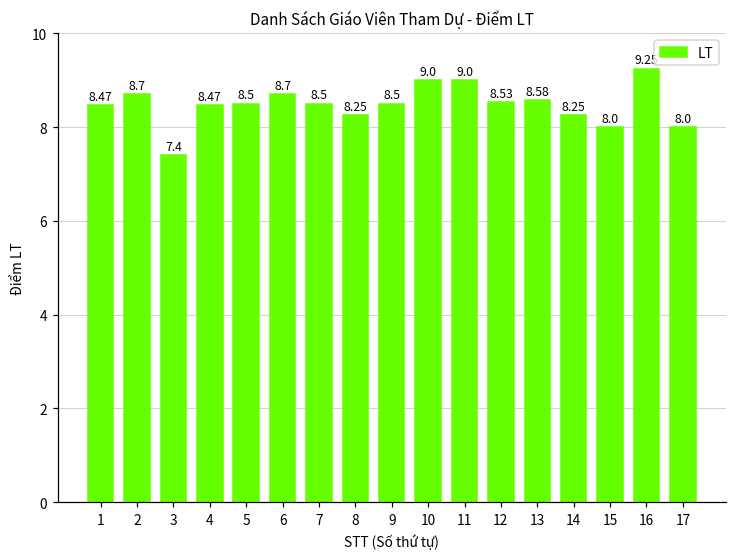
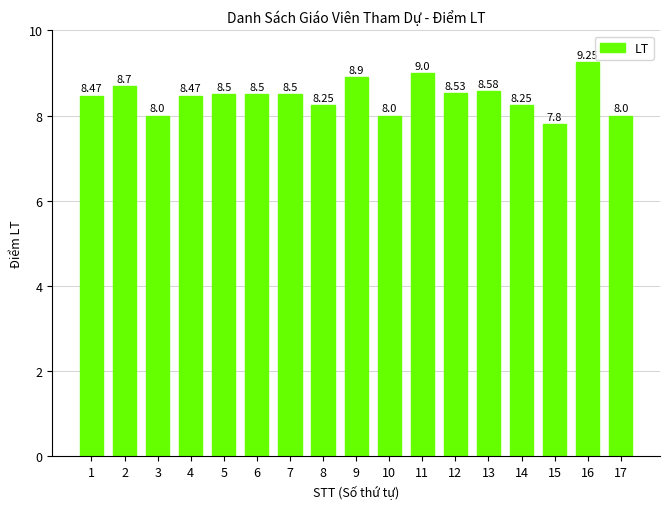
3: 7.4 -> 8.0
6: 8.7 -> 8.5
9: 8.5 -> 8.9
10: 9.0 -> 8.0
15: 8.0 -> 7.8
